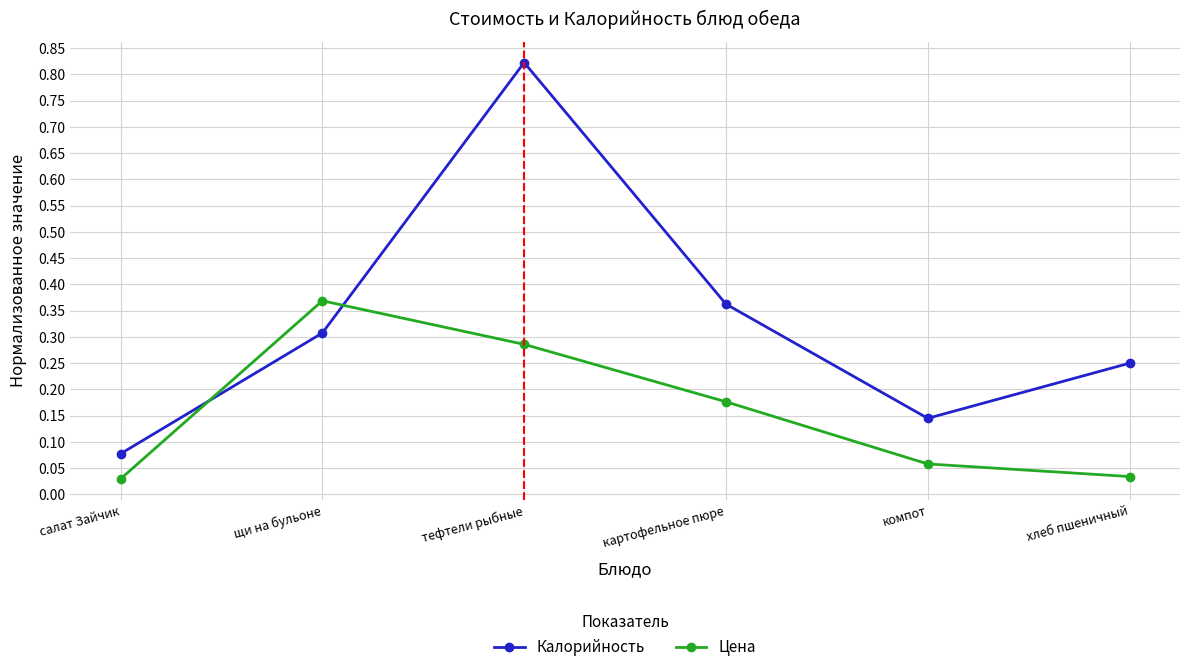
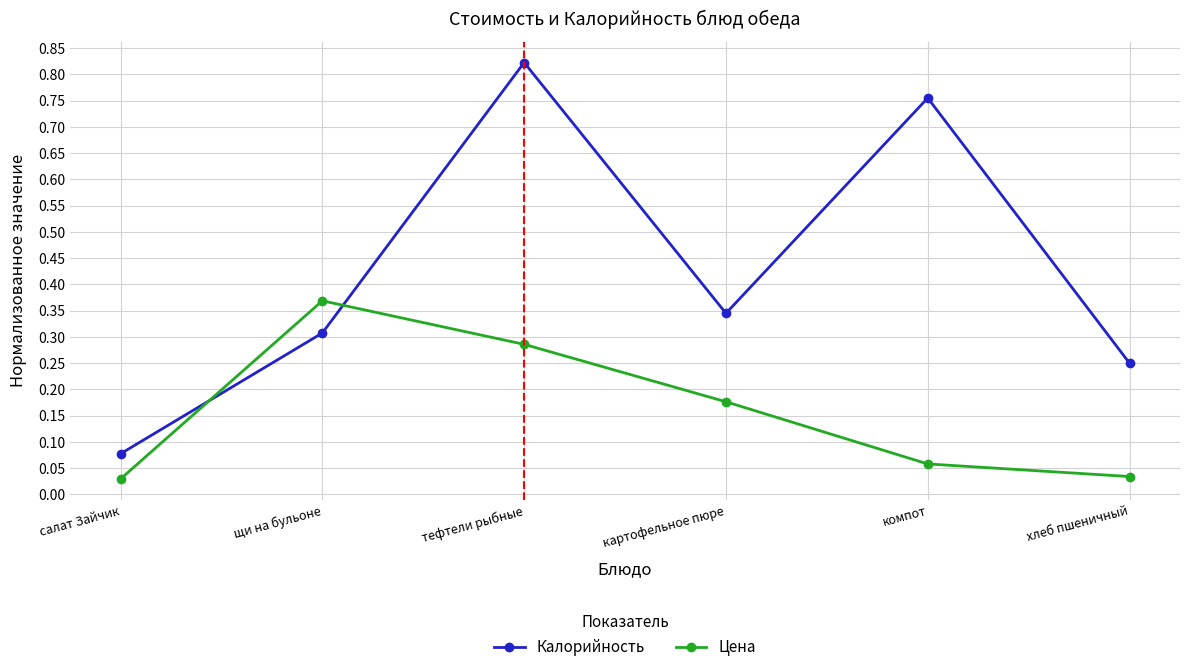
Калорийность, картофельное пюре: 0.36 -> 0.35
Калорийность, компот: 0.15 -> 0.76
